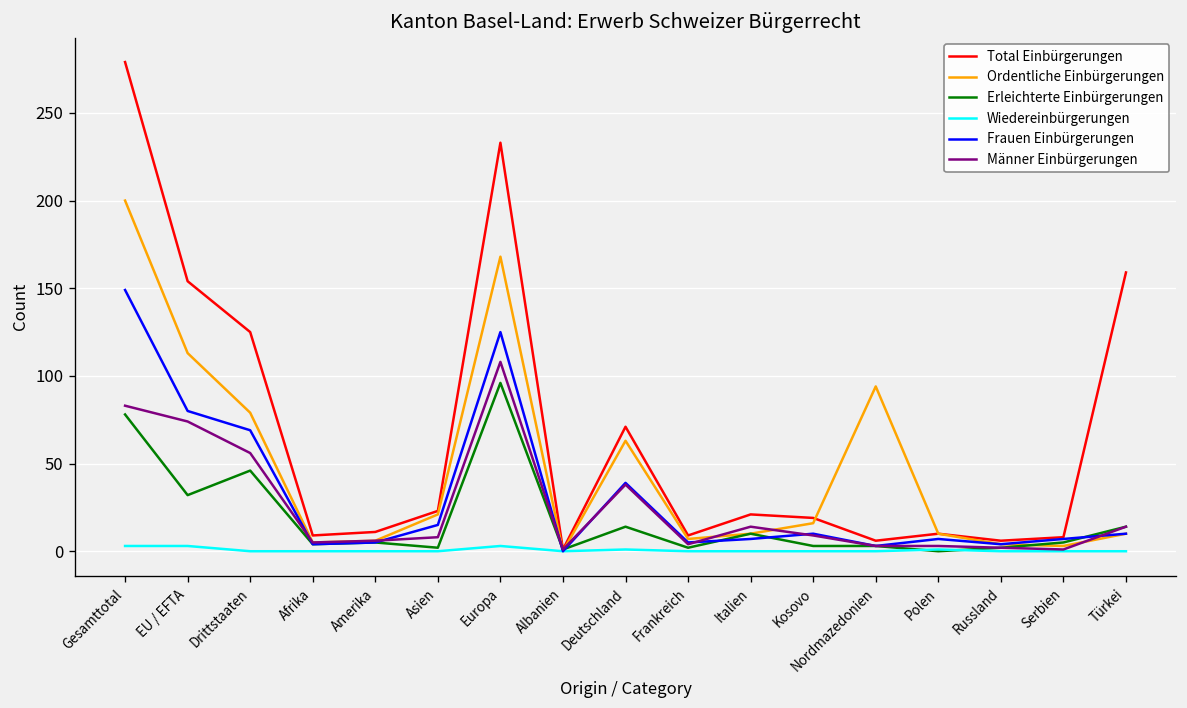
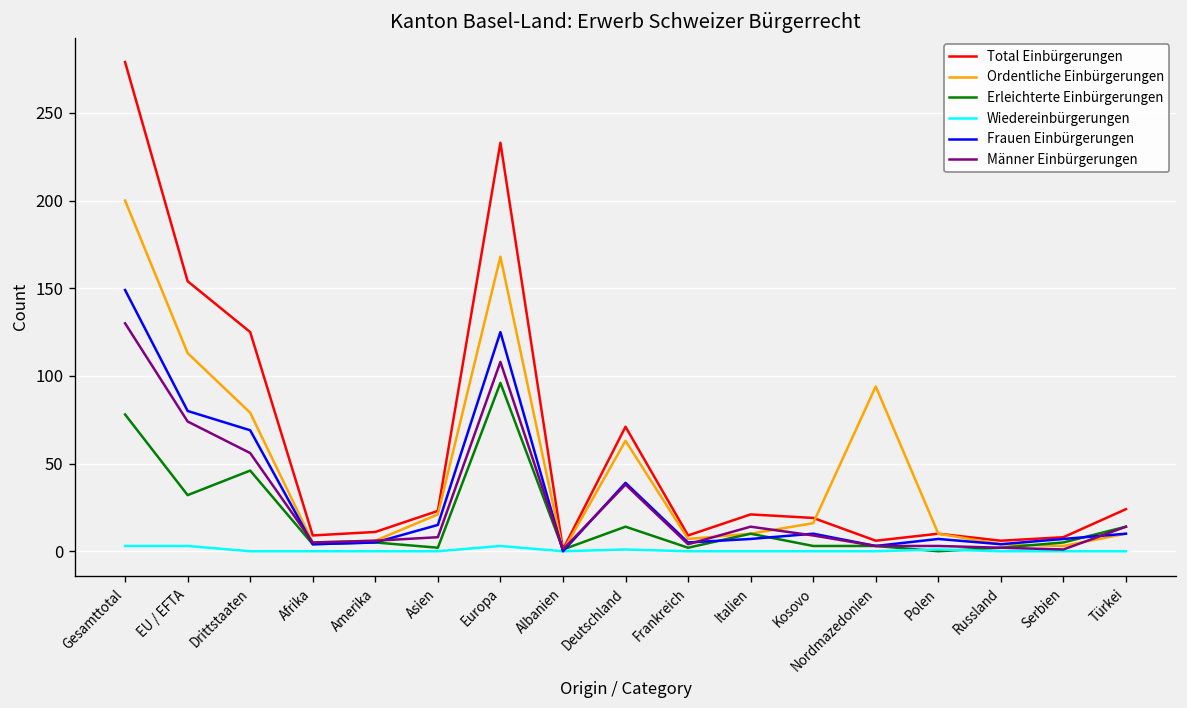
Männer Einbürgerungen, Gesamttotal: 83 -> 130
Total Einbürgerungen, Türkei: 159 -> 24
